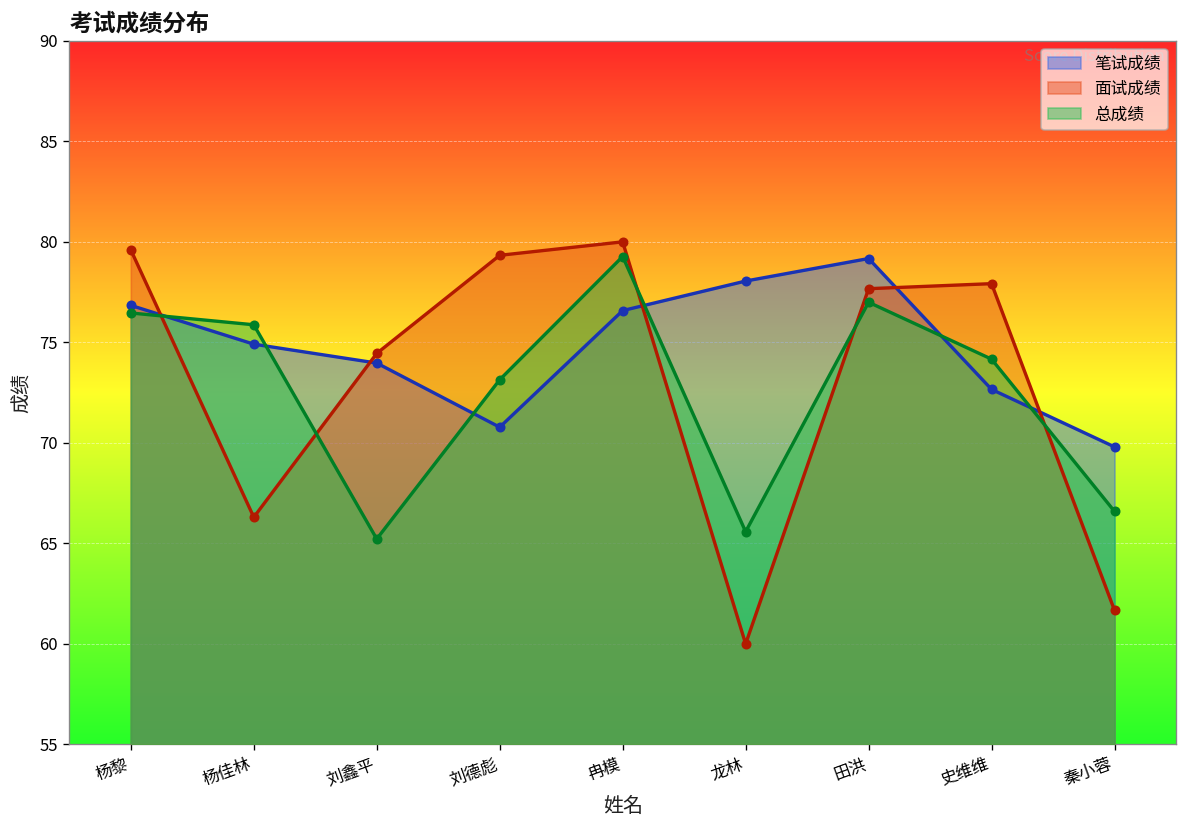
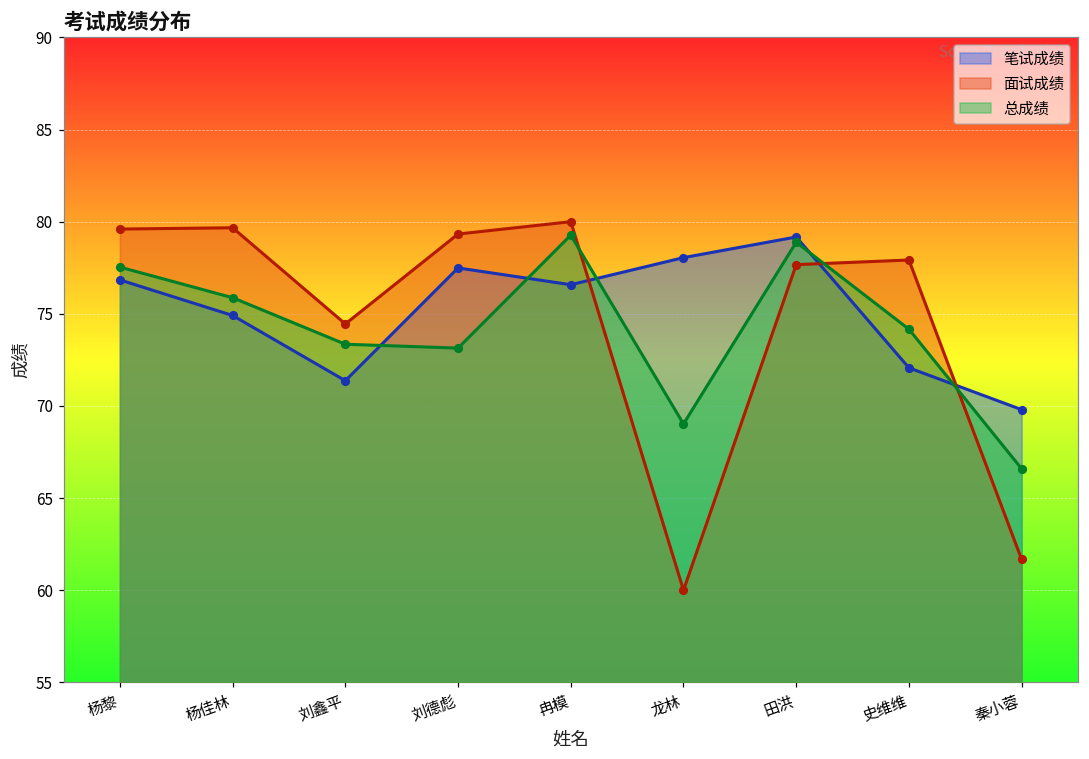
总成绩, 杨黎: 76.5 -> 77.5
面试成绩, 杨佳林: 66.3 -> 79.7
笔试成绩, 刘鑫平: 74.0 -> 71.4
总成绩, 刘鑫平: 65.2 -> 73.4
笔试成绩, 刘德彪: 70.8 -> 77.5
总成绩, 龙林: 65.6 -> 69.0
总成绩, 田洪: 77.0 -> 78.9
笔试成绩, 史维维: 72.7 -> 72.1
